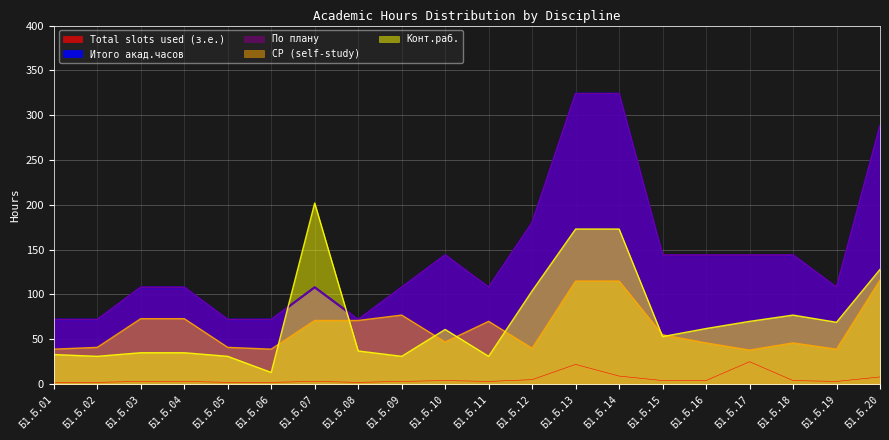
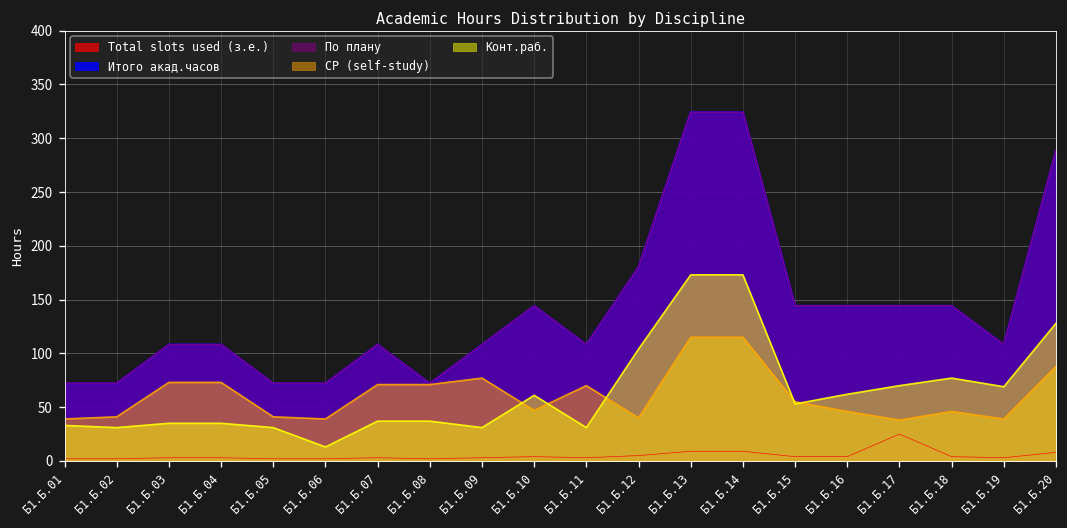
Конт.раб., Б1.Б.07: 200 -> 40
Total slots used (з.е.), Б1.Б.13: 20 -> 10
СР (self-study), Б1.Б.20: 120 -> 90
